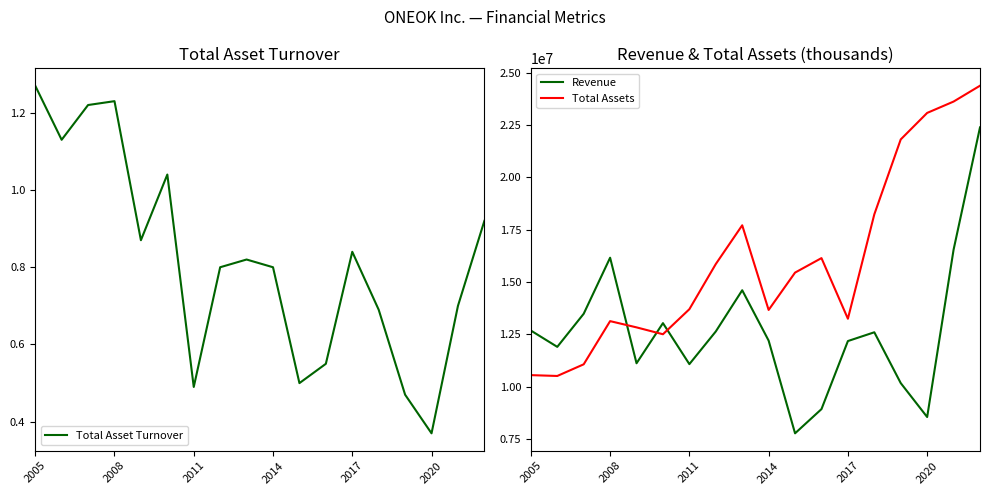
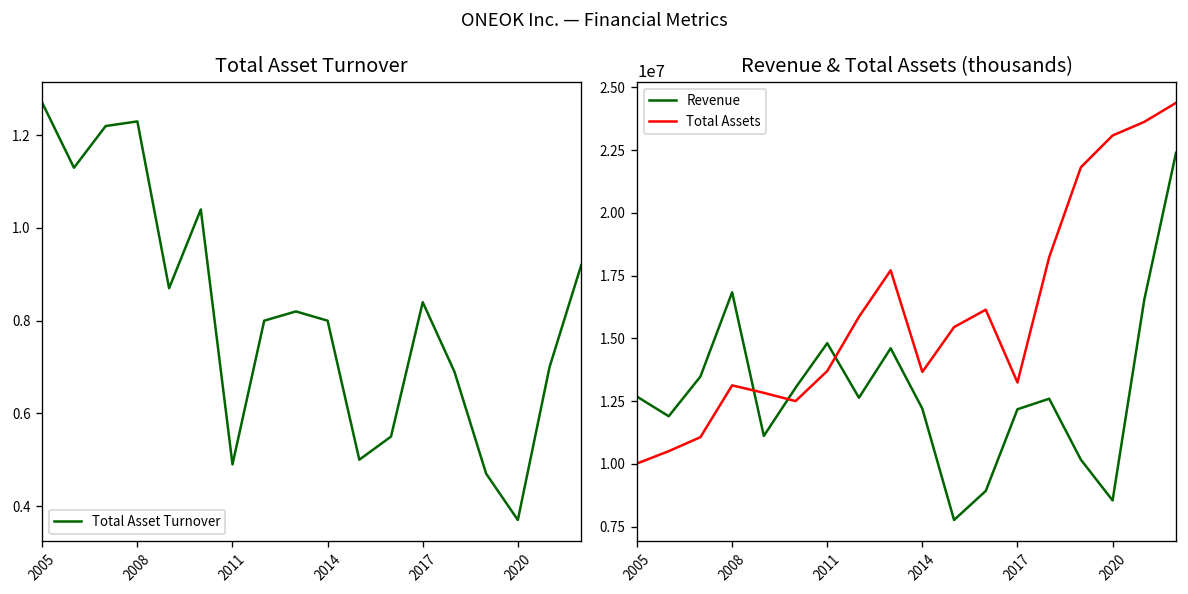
Revenue & Total Assets (thousands), Total Assets, 2005: 10500000 -> 10000000
Revenue & Total Assets (thousands), Revenue, 2008: 16200000 -> 16800000
Revenue & Total Assets (thousands), Revenue, 2011: 11100000 -> 14800000
